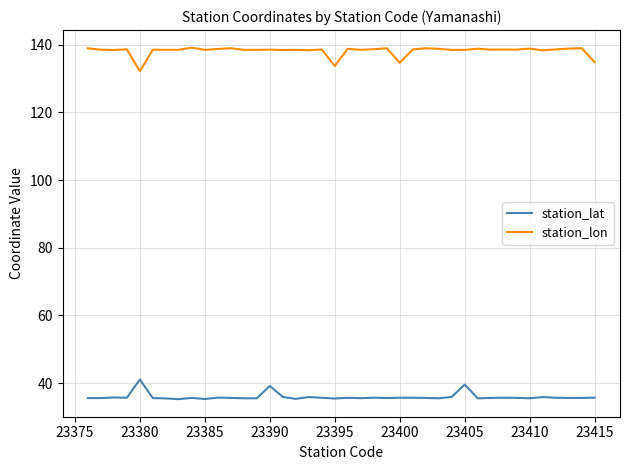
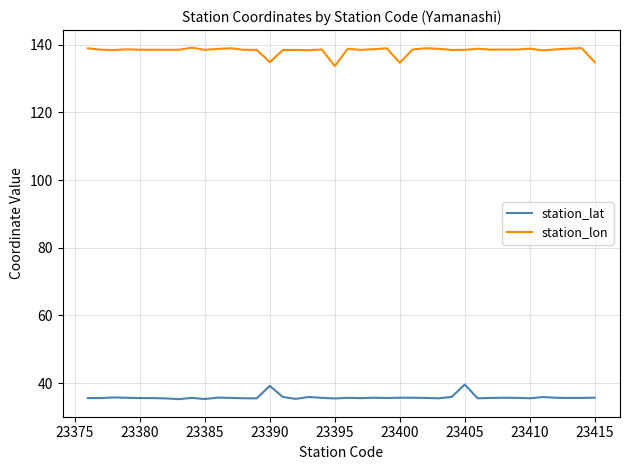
station_lat, 23380: 41 -> 36
station_lon, 23380: 132 -> 138
station_lon, 23390: 139 -> 135
